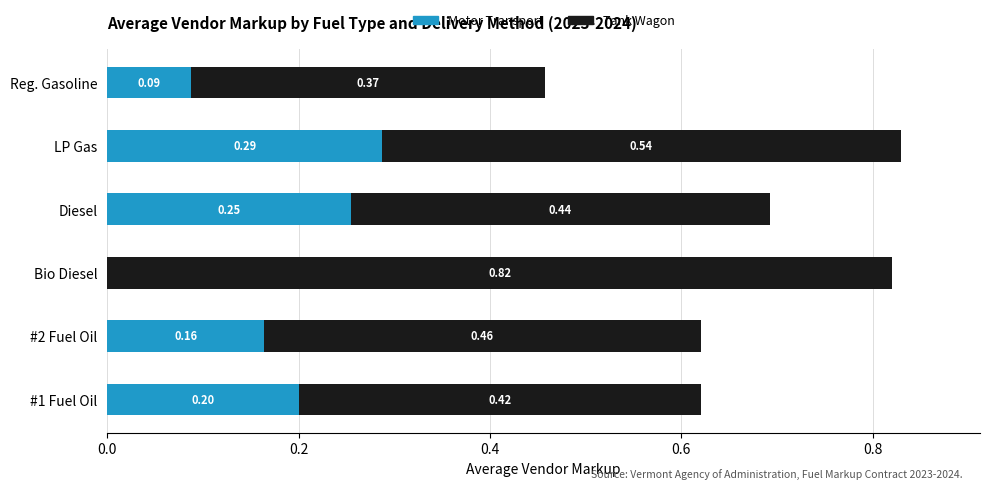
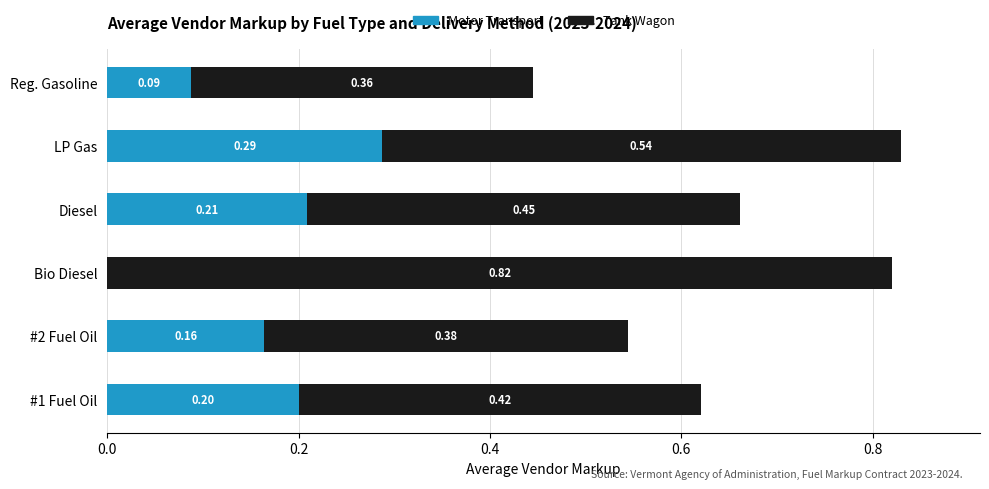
Tank Wagon, Reg. Gasoline: 0.37 -> 0.36
Motor Transport, Diesel: 0.25 -> 0.21
Tank Wagon, Diesel: 0.44 -> 0.45
Tank Wagon, #2 Fuel Oil: 0.46 -> 0.38
